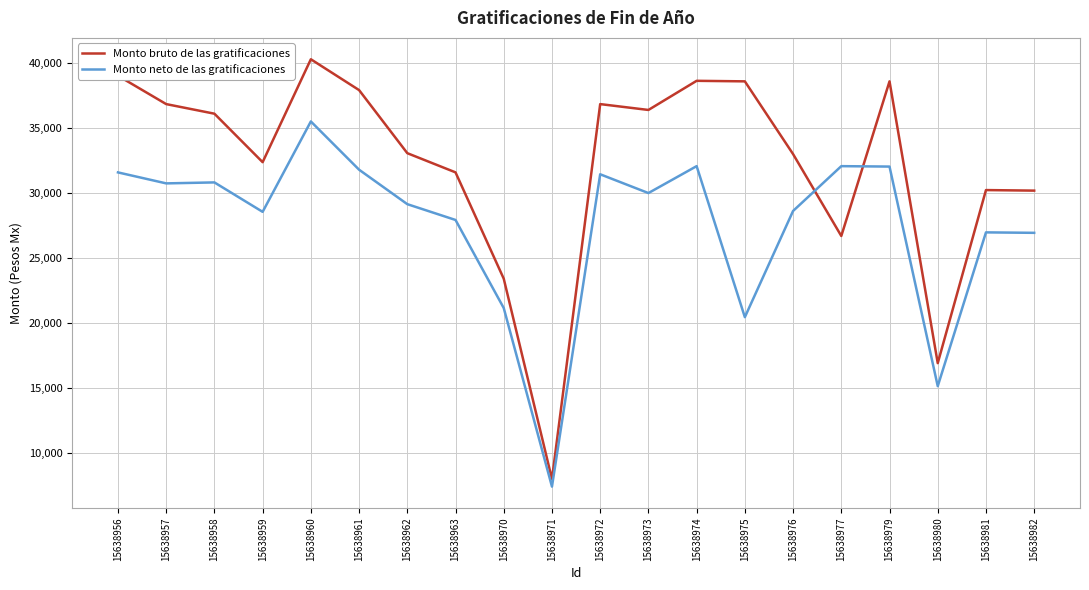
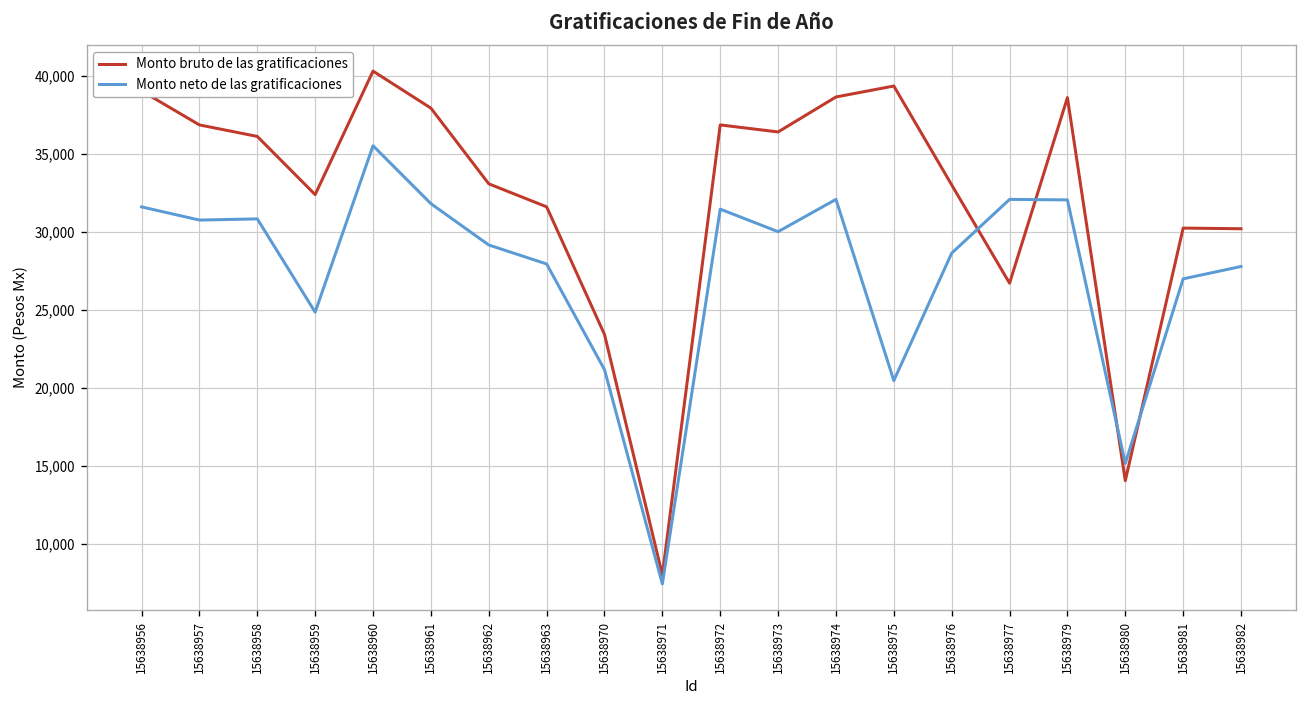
Monto neto de las gratificaciones, 15638959: 28,600 -> 24,800
Monto bruto de las gratificaciones, 15638975: 38,600 -> 39,300
Monto bruto de las gratificaciones, 15638980: 16,900 -> 14,100
Monto neto de las gratificaciones, 15638982: 26,900 -> 27,800
